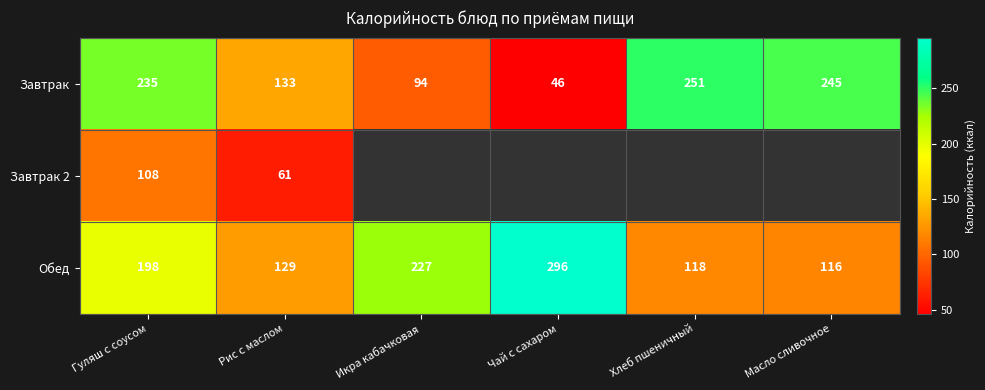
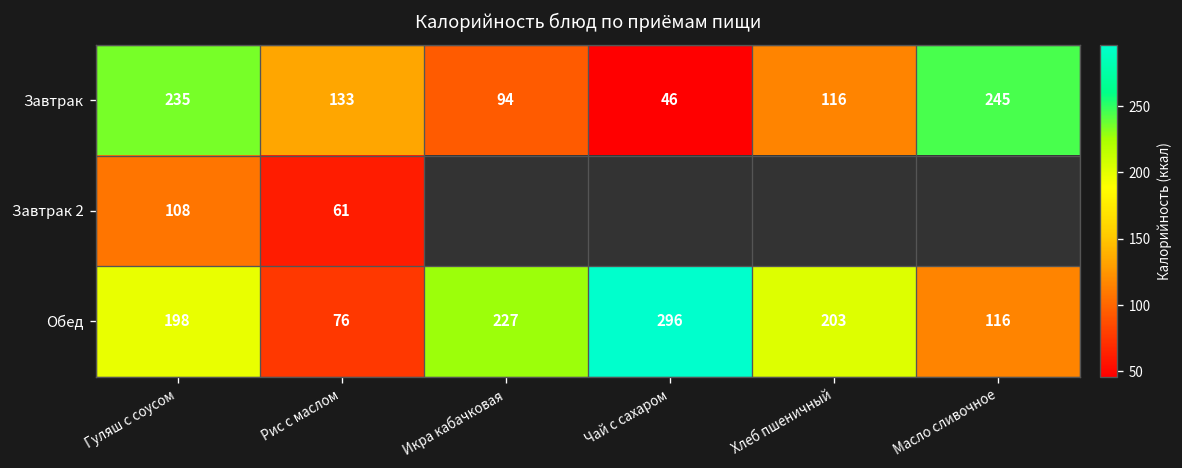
Завтрак, Хлеб пшеничный: 251 -> 116
Обед, Рис с маслом: 129 -> 76
Обед, Хлеб пшеничный: 118 -> 203
